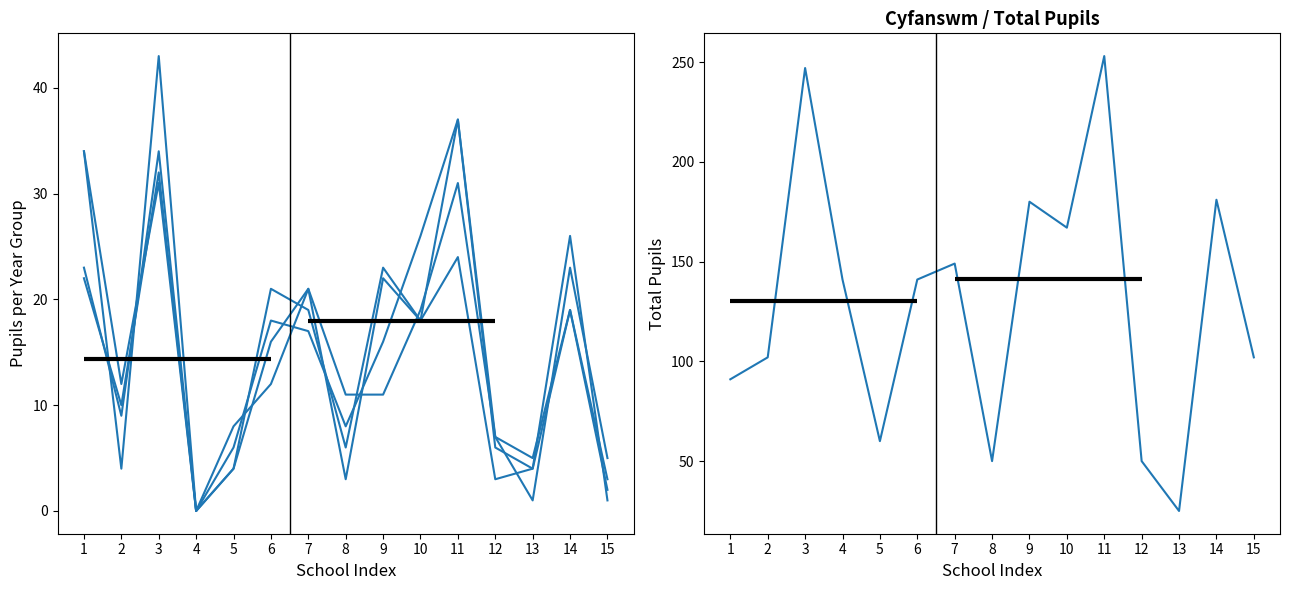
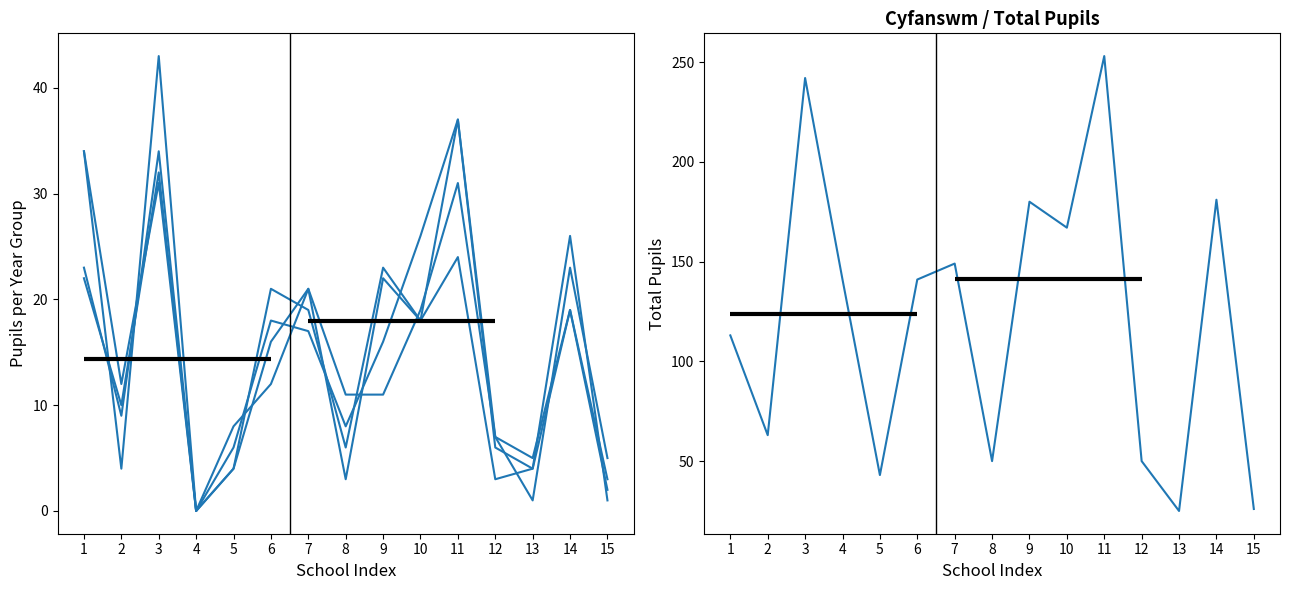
Cyfanswm / Total Pupils, 1: 91 -> 113
Cyfanswm / Total Pupils, 2: 102 -> 63
Cyfanswm / Total Pupils, 3: 247 -> 242
Cyfanswm / Total Pupils, 5: 60 -> 43
Cyfanswm / Total Pupils, 15: 102 -> 26
